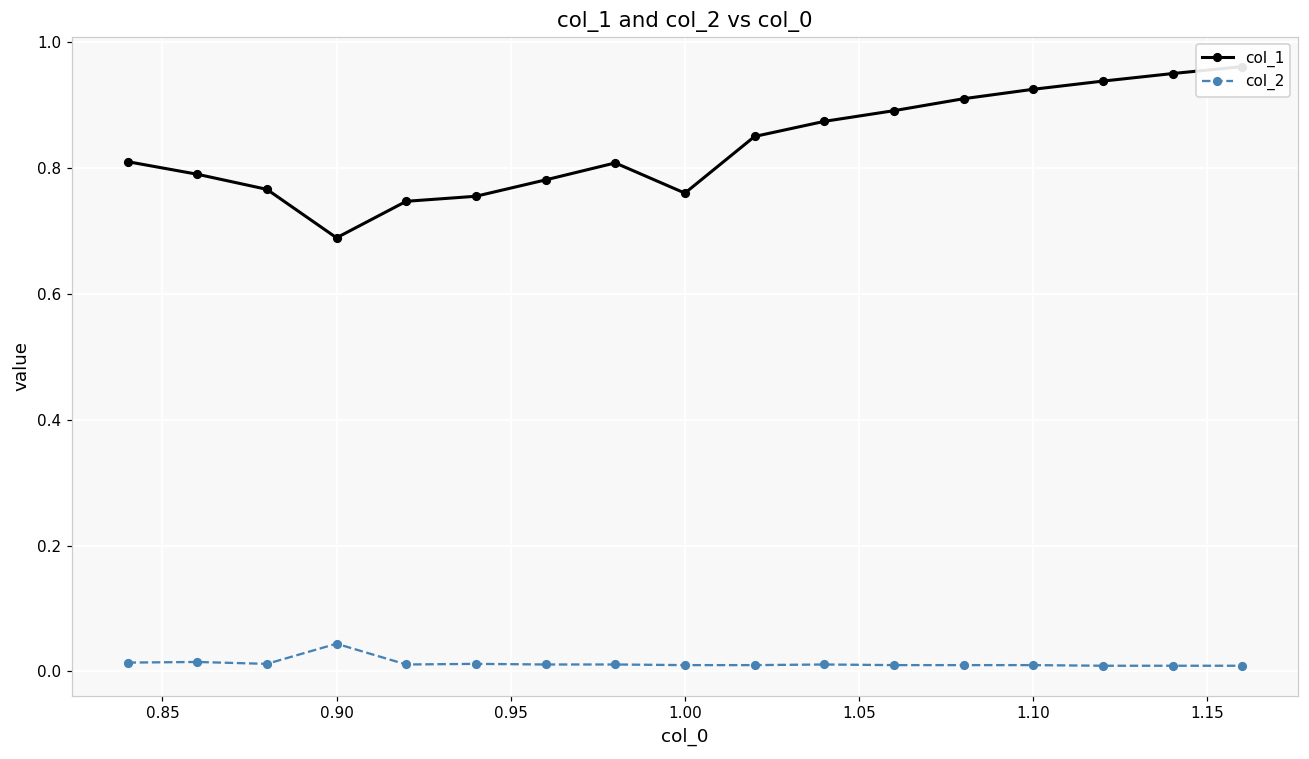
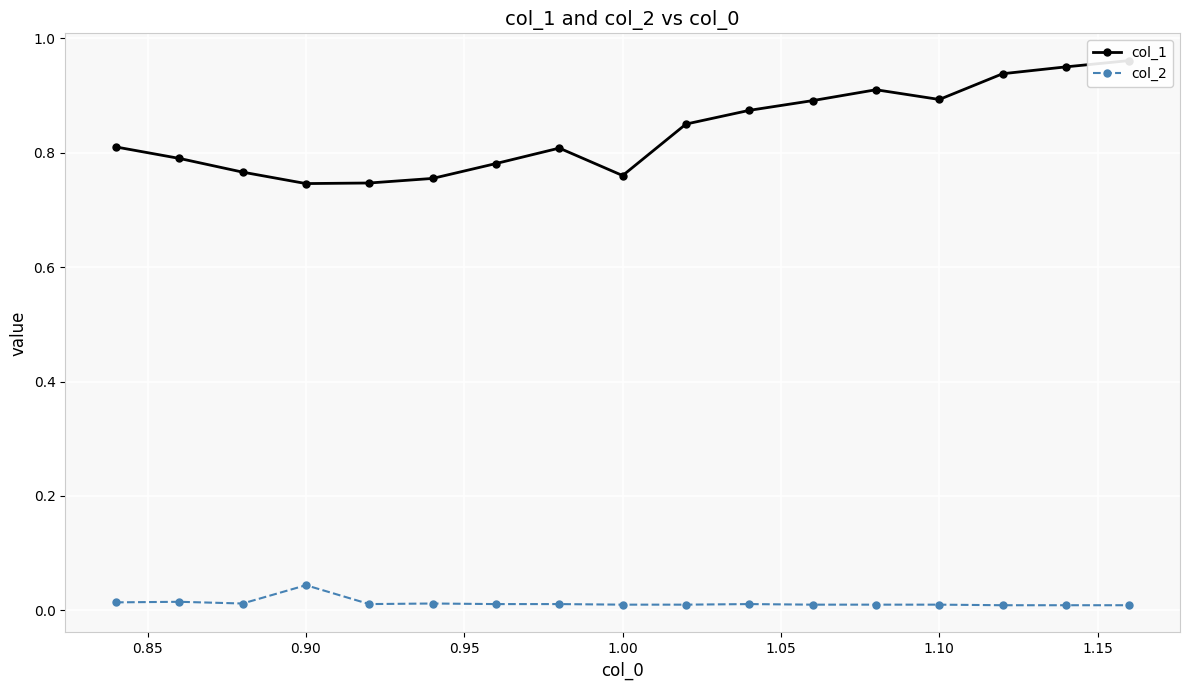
col_1, 0.90: 0.69 -> 0.75
col_1, 1.10: 0.93 -> 0.89
